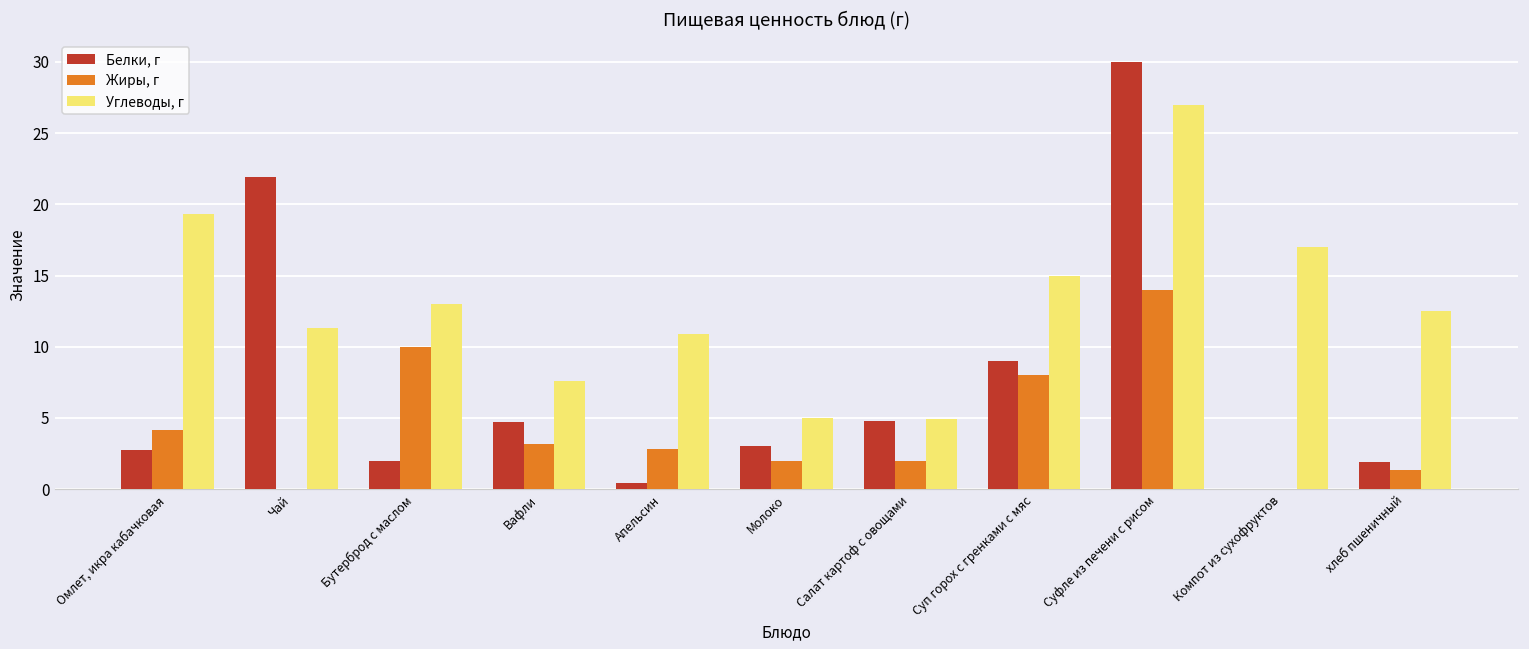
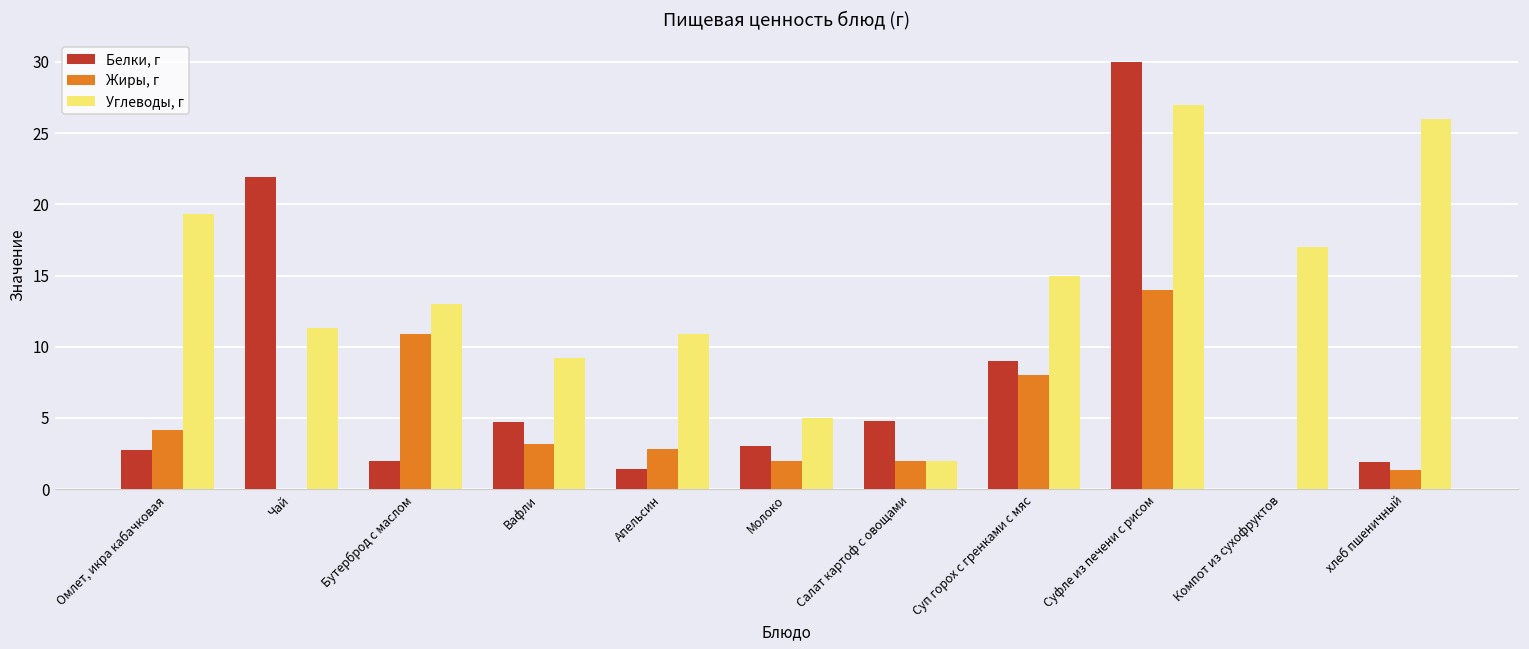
Жиры, г, Бутерброд с маслом: 10.0 -> 10.9
Углеводы, г, Вафли: 7.6 -> 9.2
Белки, г, Апельсин: 0.4 -> 1.4
Углеводы, г, Салат картоф с овощами: 4.9 -> 2.0
Углеводы, г, хлеб пшеничный: 12.5 -> 26.0
